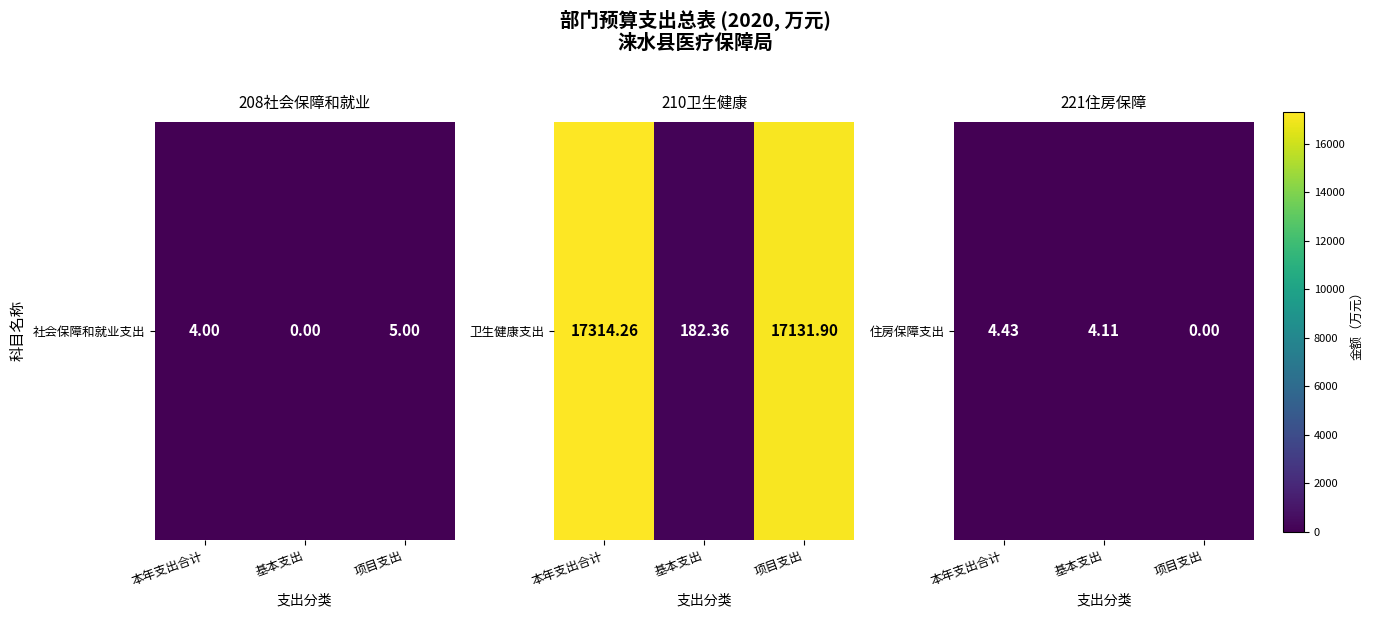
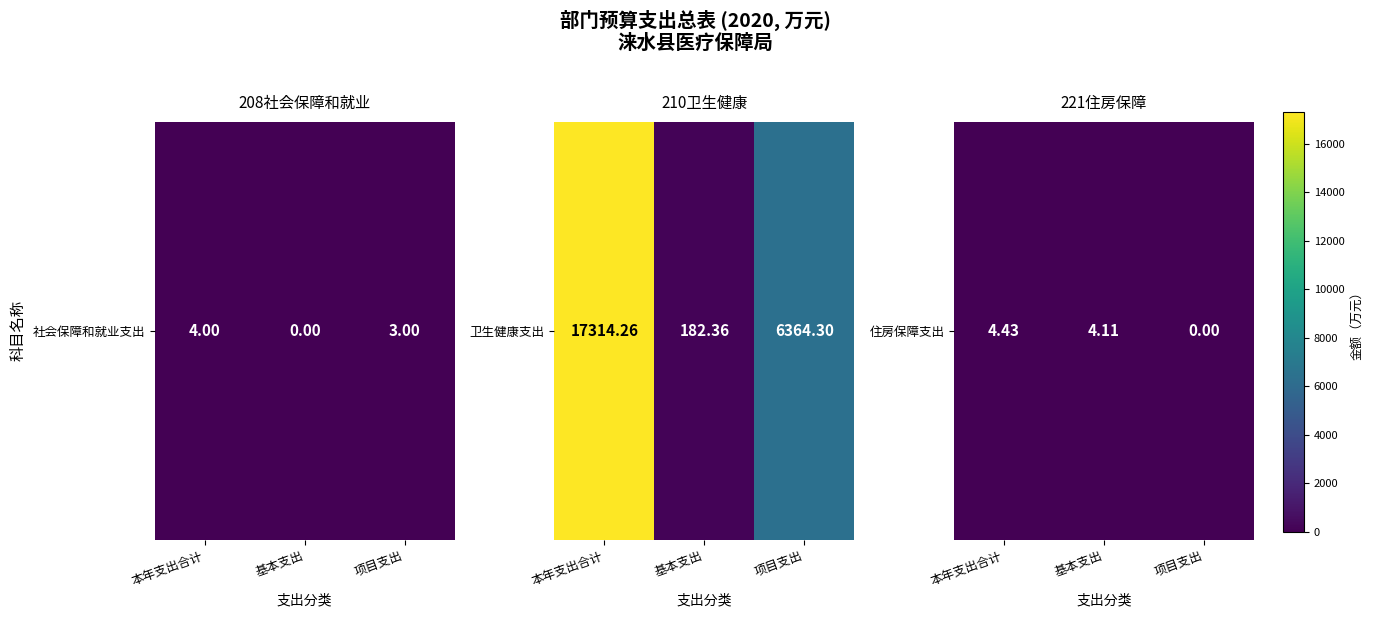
208社会保障和就业, 社会保障和就业支出, 项目支出: 5.00 -> 3.00
210卫生健康, 卫生健康支出, 项目支出: 17131.90 -> 6364.30
